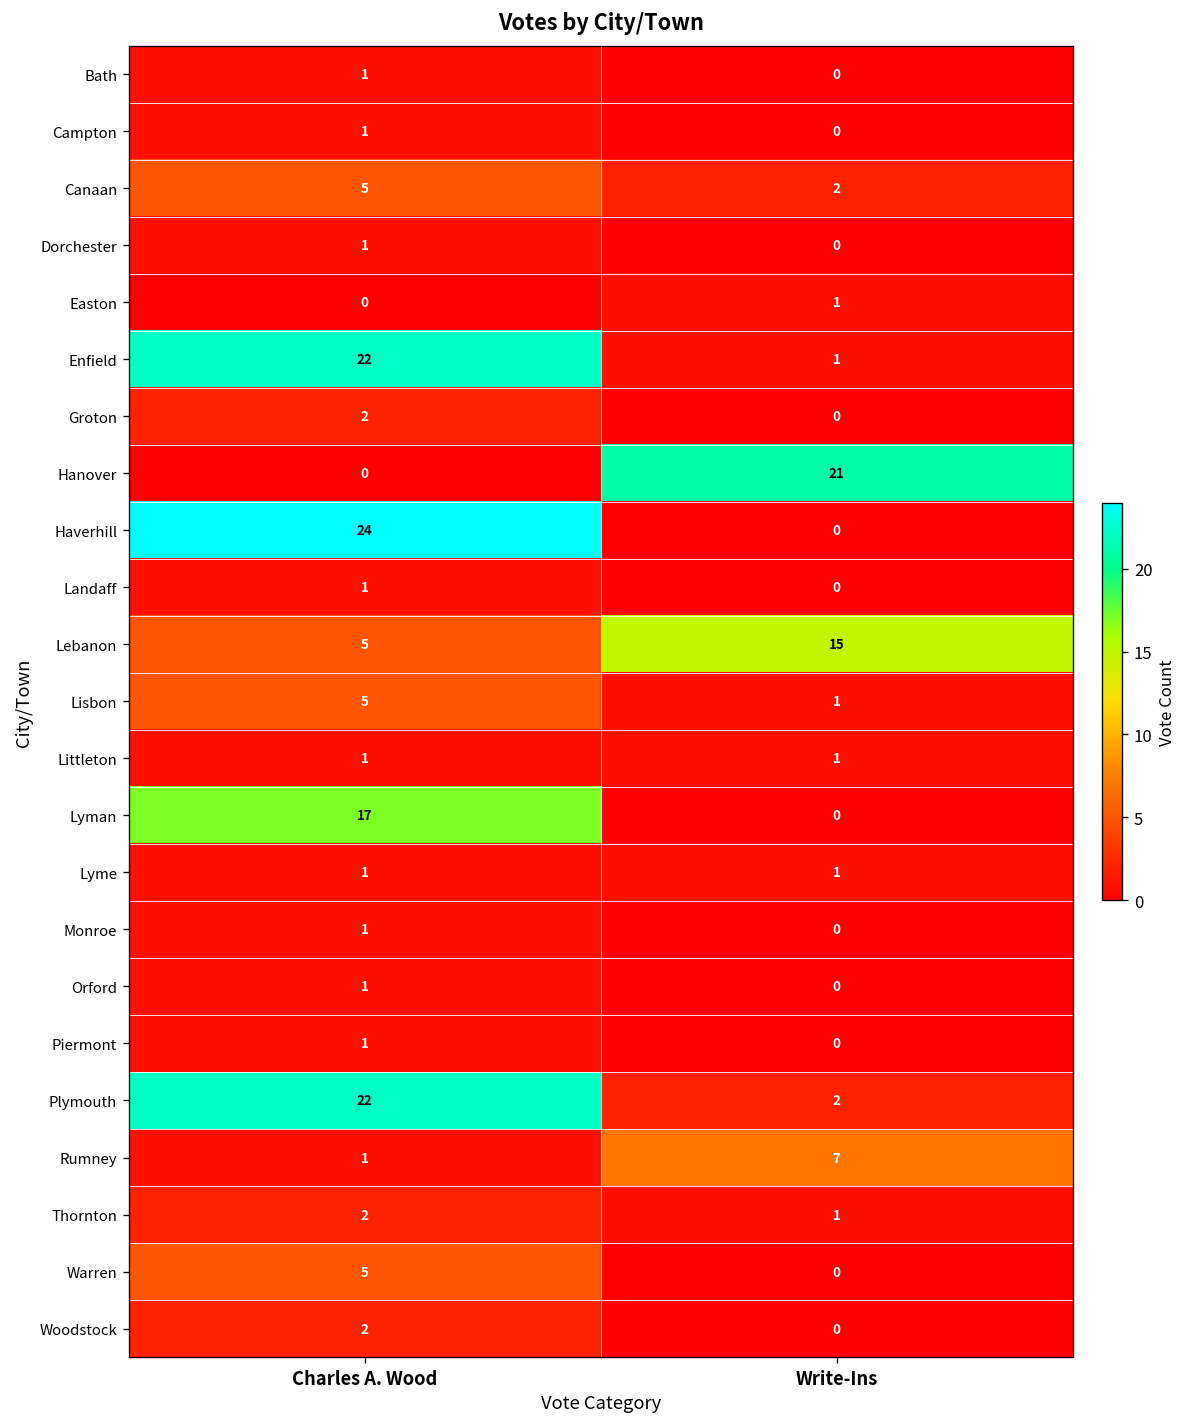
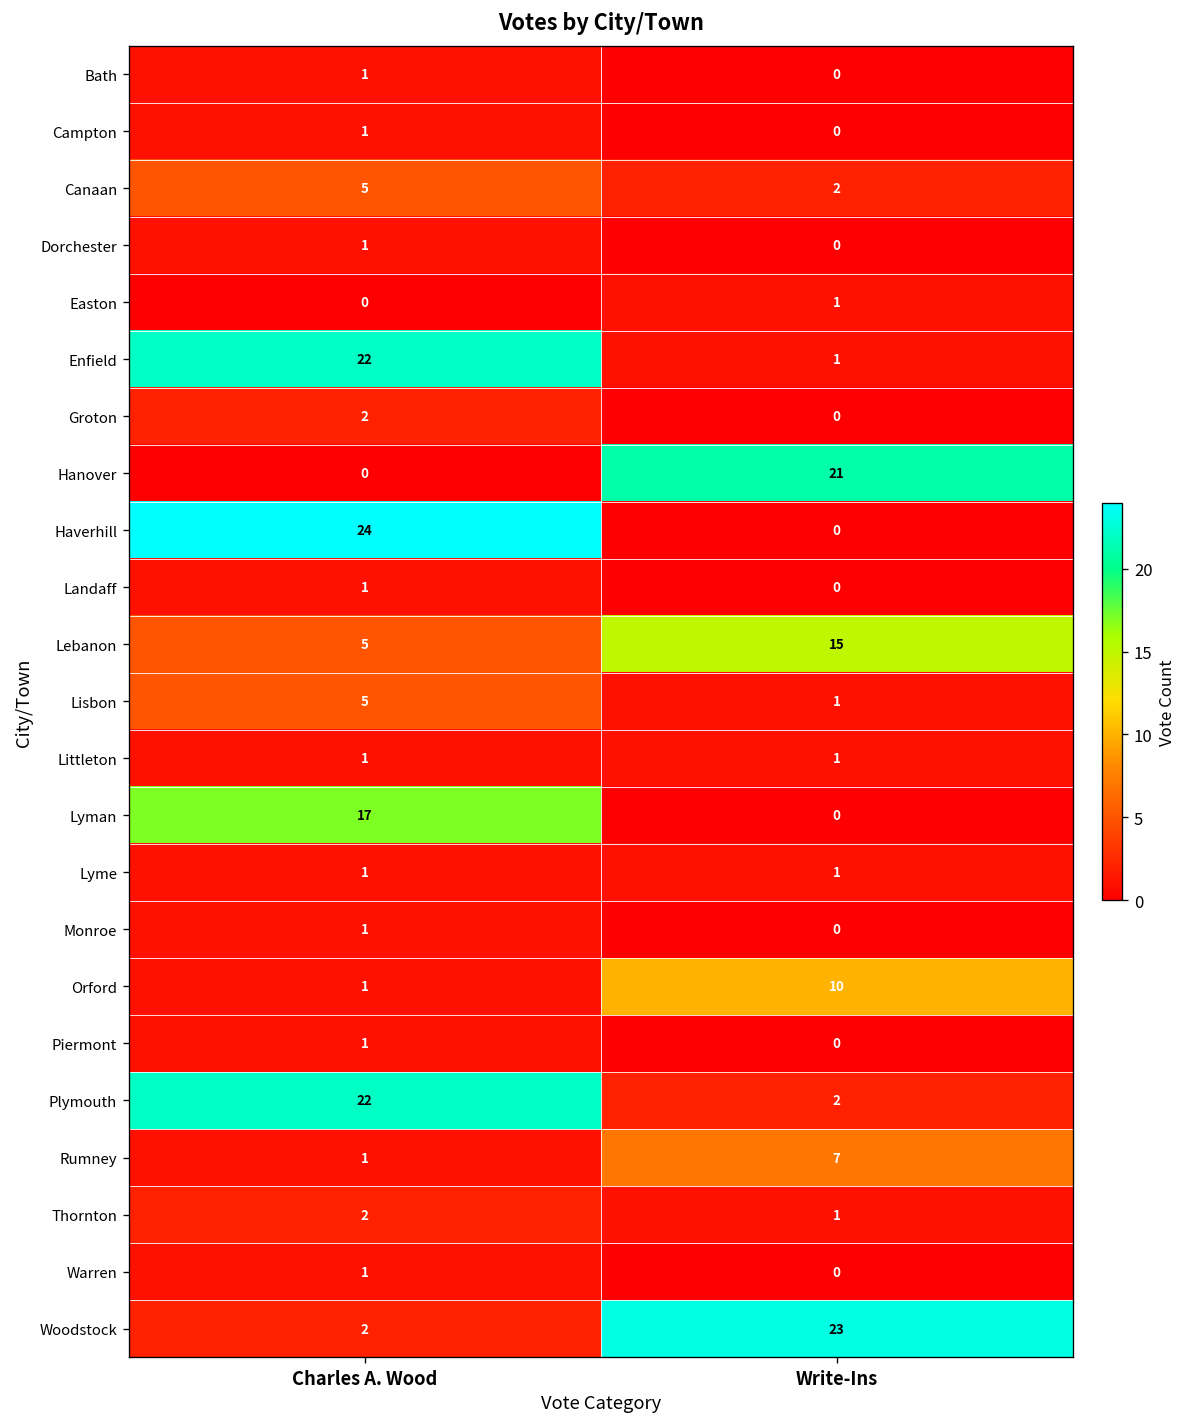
Orford, Write-Ins: 0 -> 10
Warren, Charles A. Wood: 5 -> 1
Woodstock, Write-Ins: 0 -> 23
